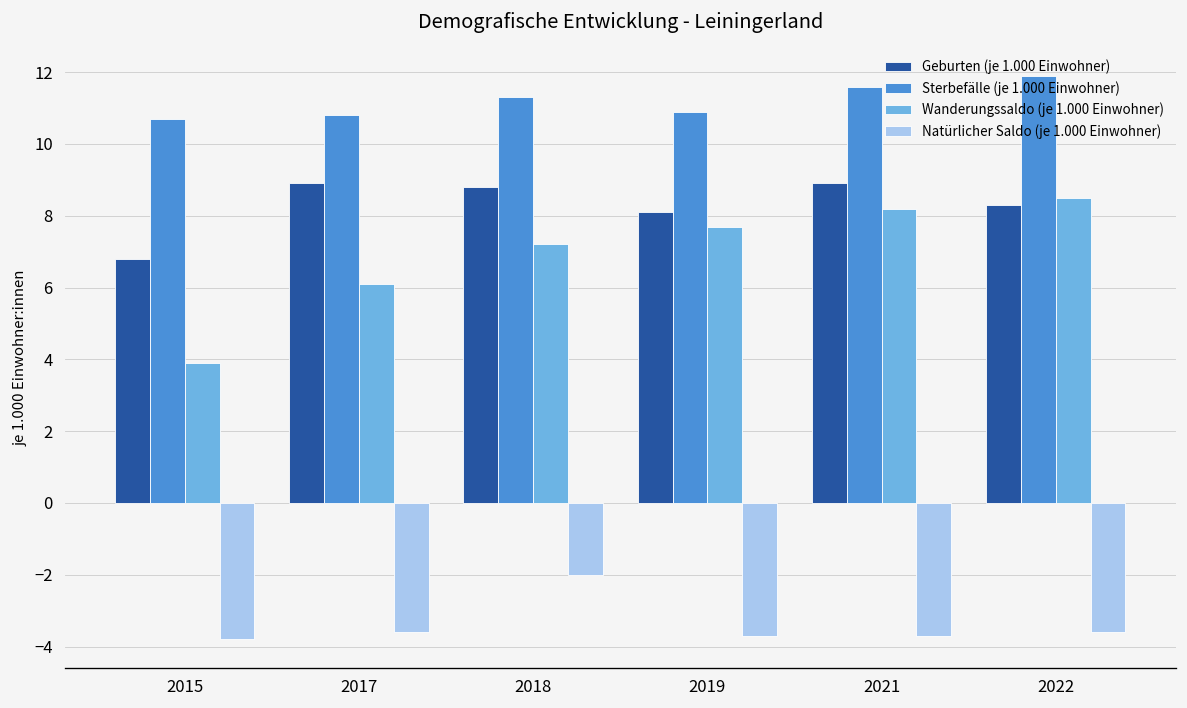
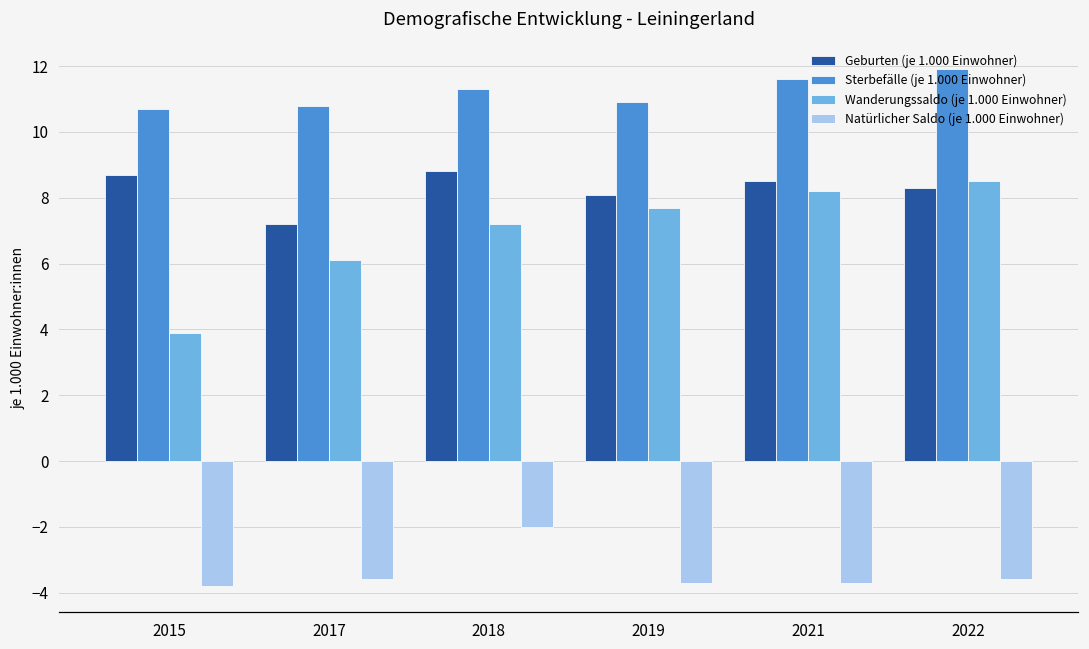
Geburten (je 1.000 Einwohner), 2015: 6.8 -> 8.7
Geburten (je 1.000 Einwohner), 2017: 8.9 -> 7.2
Geburten (je 1.000 Einwohner), 2021: 8.9 -> 8.5
